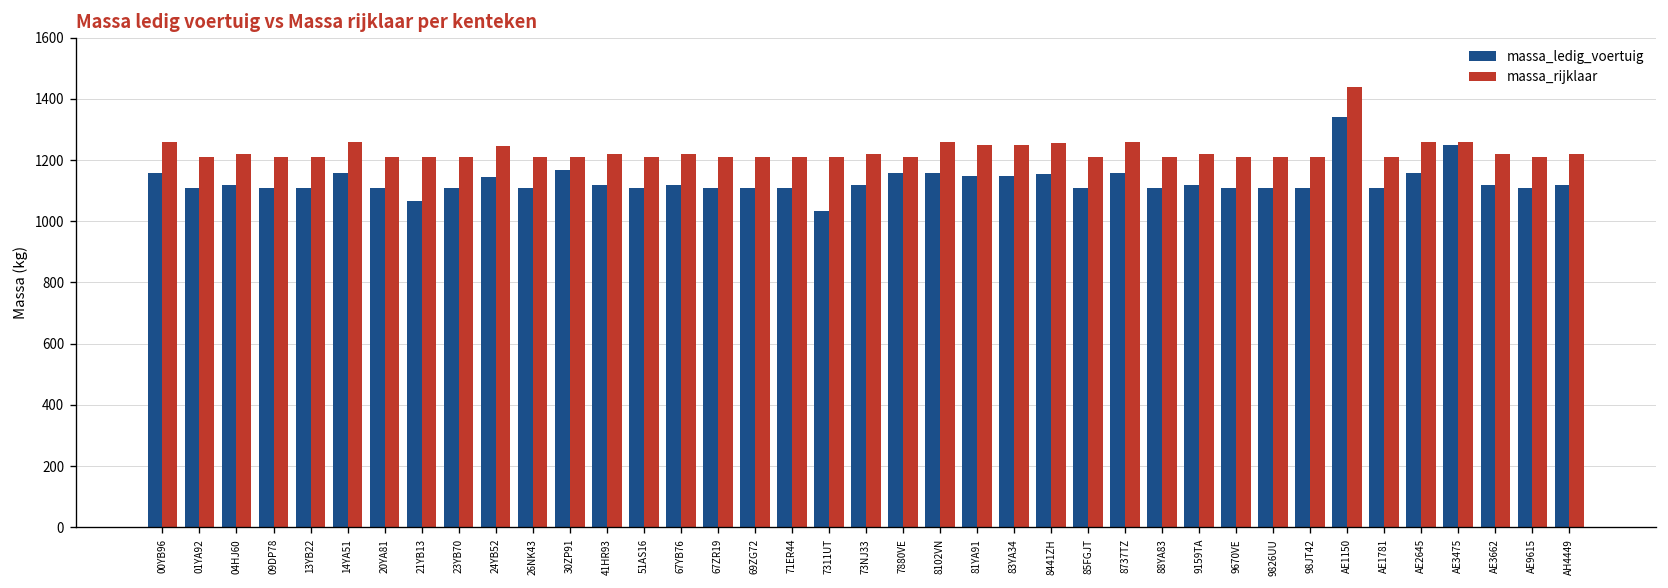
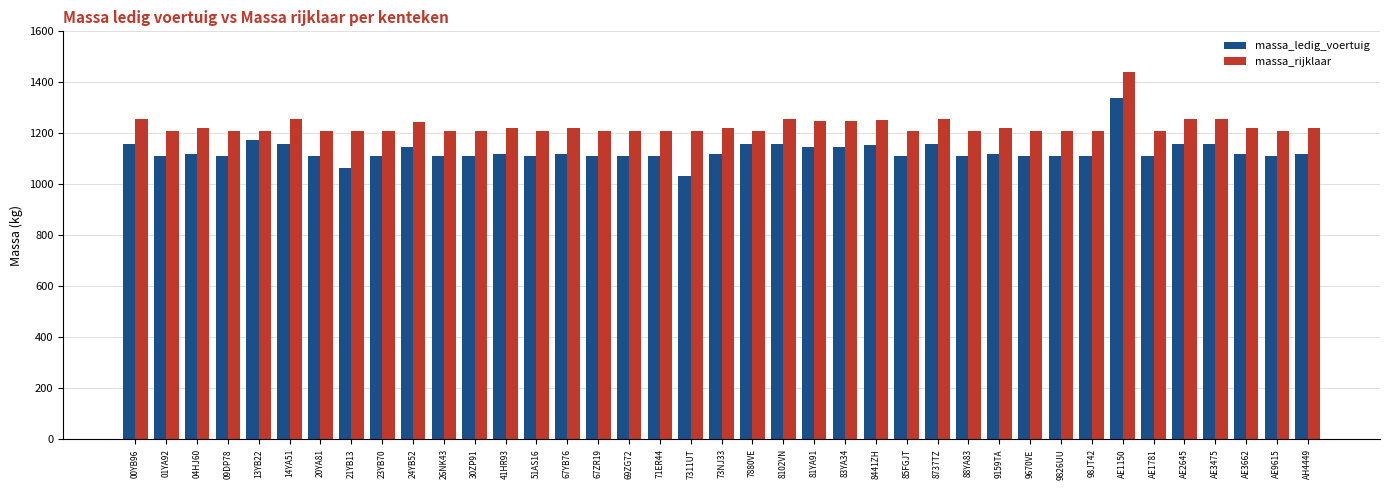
massa_ledig_voertuig, 13YB22: 1110 -> 1170
massa_ledig_voertuig, 30ZP91: 1170 -> 1110
massa_ledig_voertuig, AE3475: 1250 -> 1160
